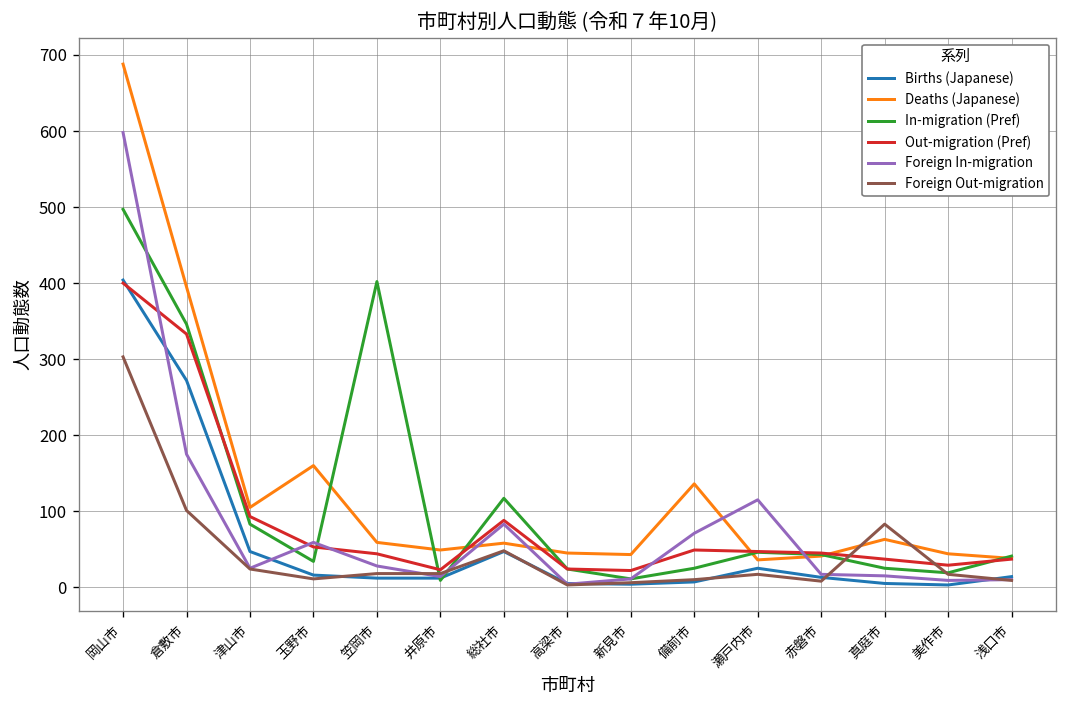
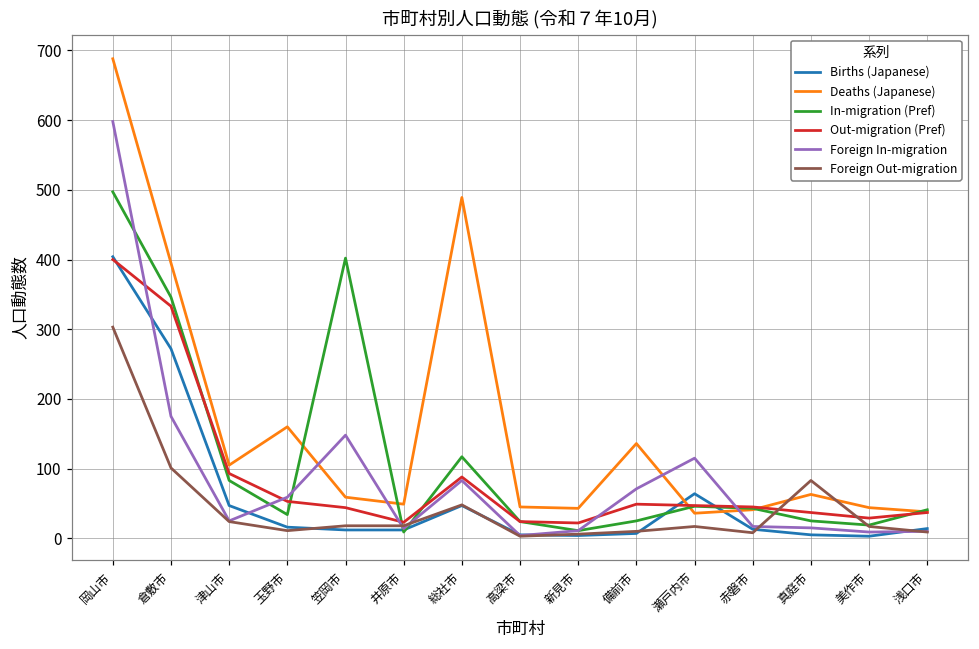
Foreign In-migration, 笠岡市: 30 -> 150
Deaths (Japanese), 総社市: 60 -> 490
Births (Japanese), 瀬戸内市: 30 -> 60
